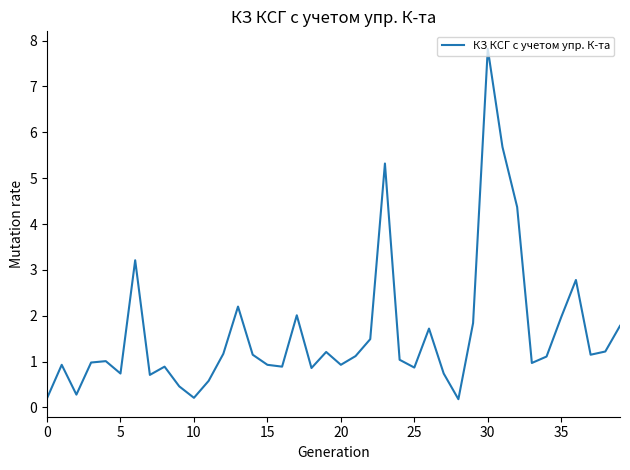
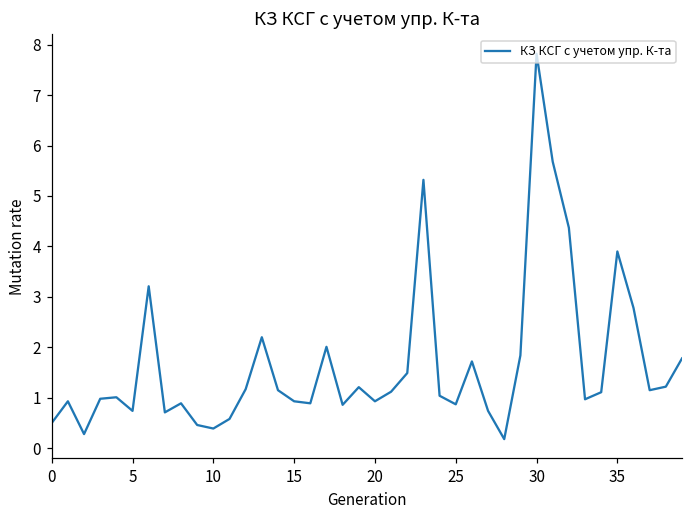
0: 0.2 -> 0.5
10: 0.2 -> 0.4
35: 2.0 -> 3.9
